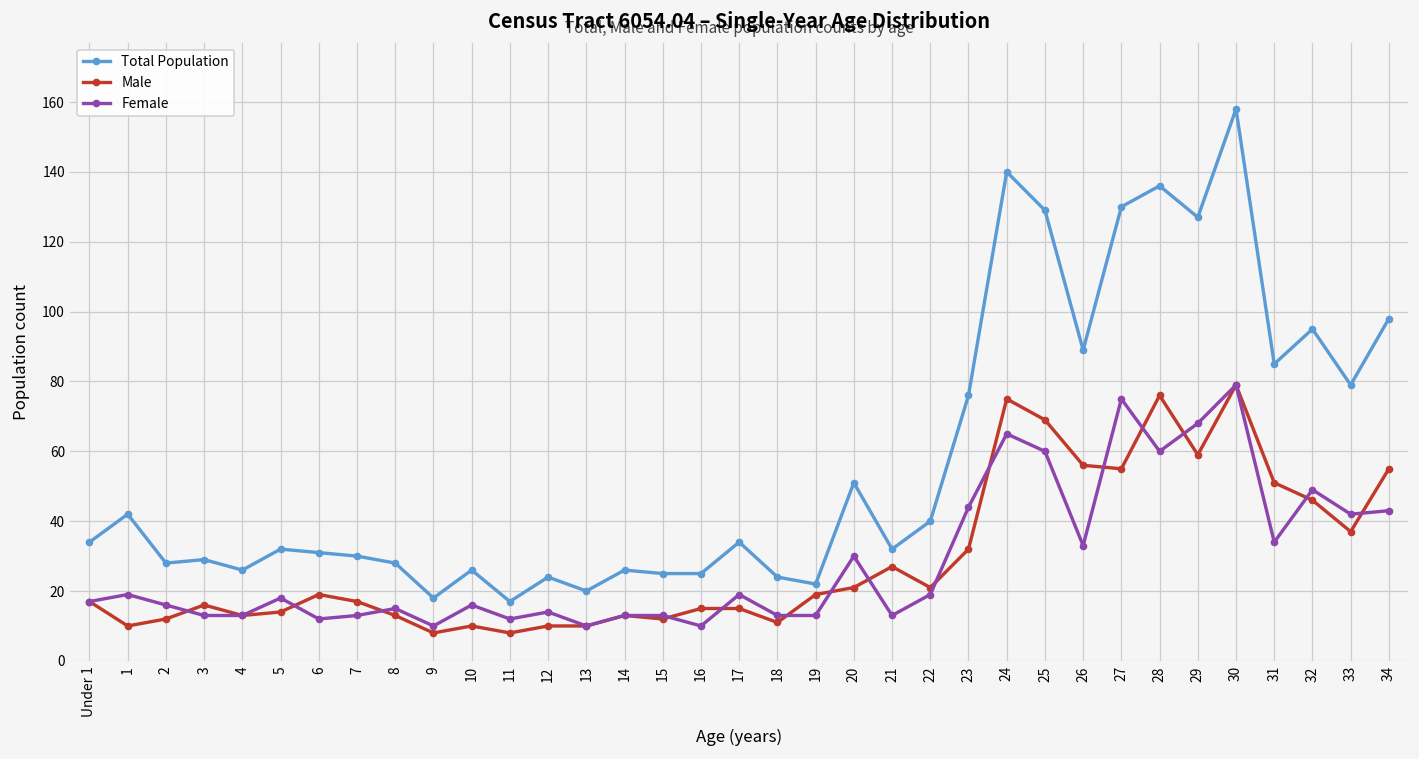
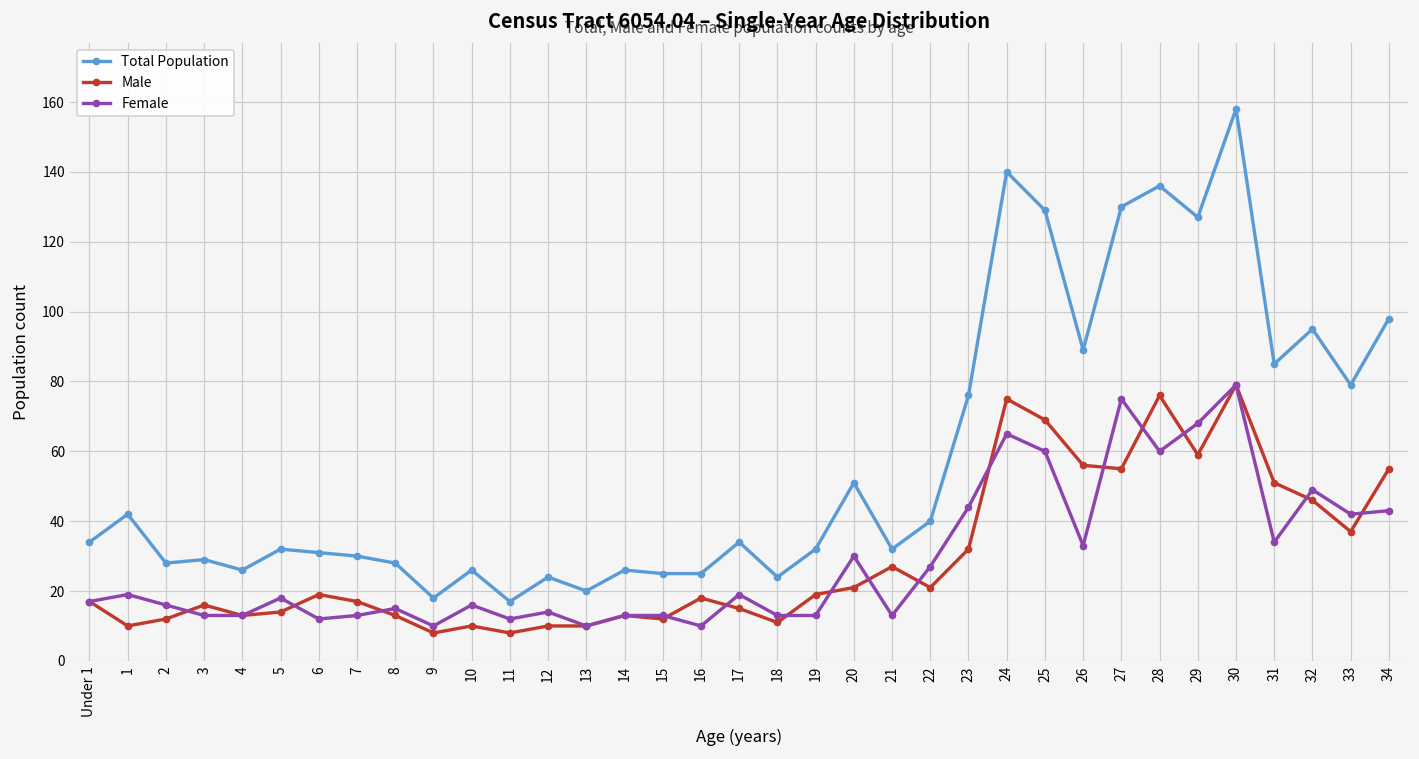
Male, 16: 15 -> 18
Total Population, 19: 22 -> 32
Female, 22: 19 -> 27
